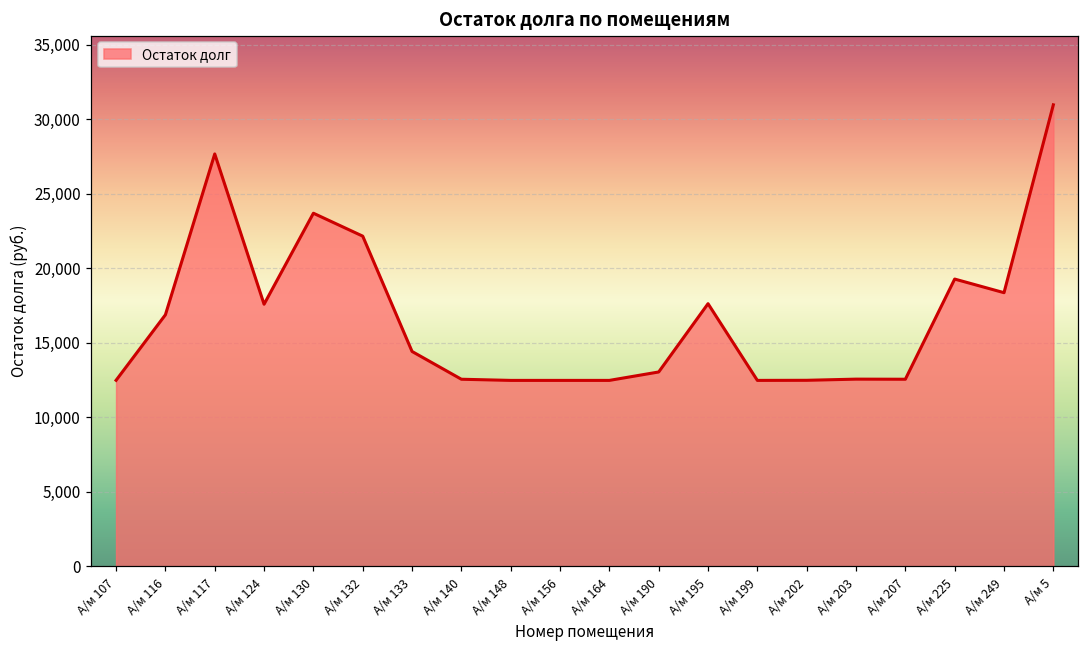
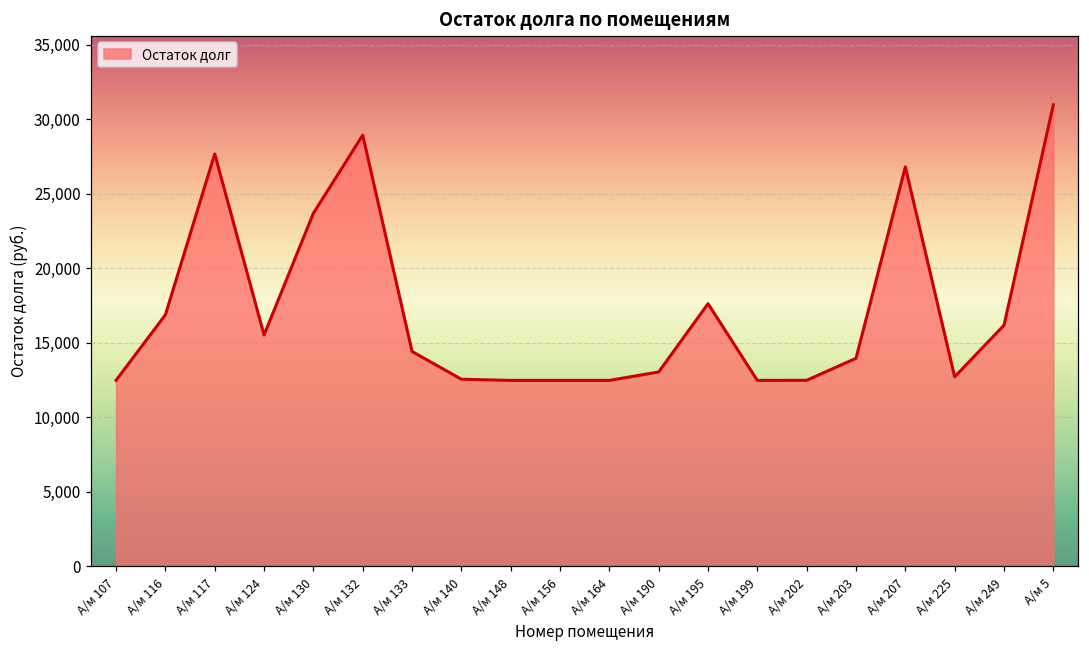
А/м 124: 17,600 -> 15,500
А/м 132: 22,200 -> 28,900
А/м 203: 12,600 -> 14,000
А/м 207: 12,600 -> 26,800
А/м 225: 19,300 -> 12,700
А/м 249: 18,400 -> 16,200
